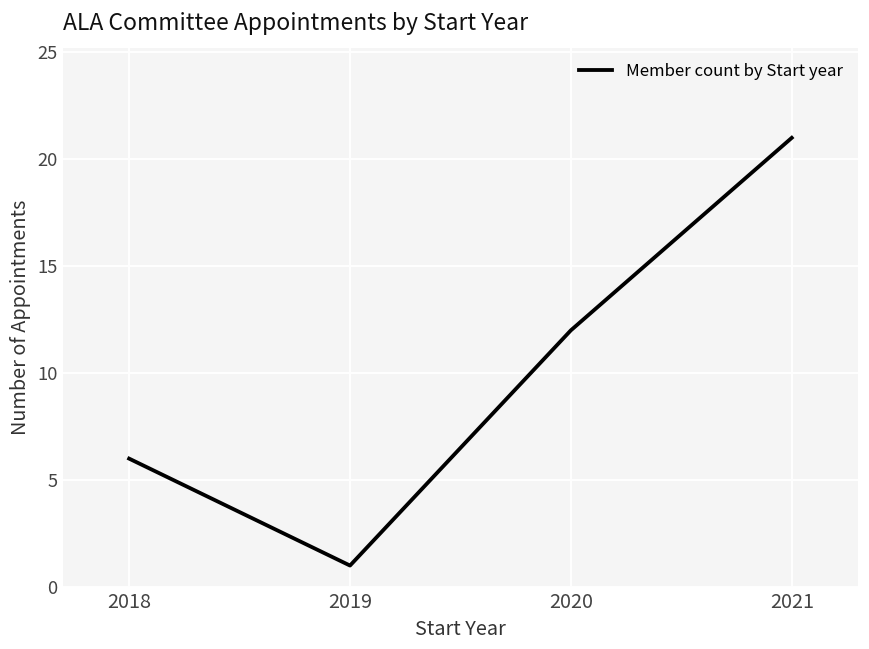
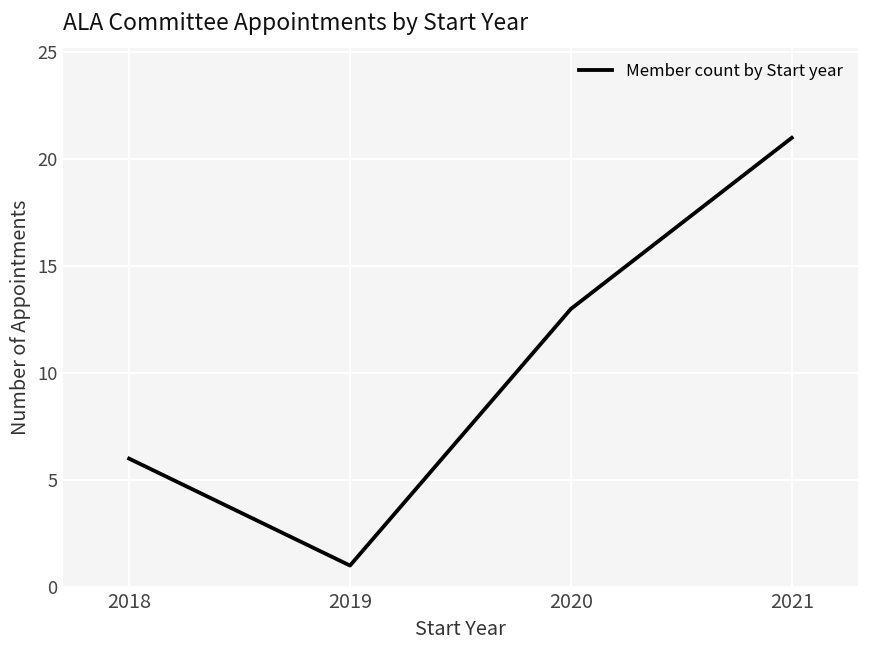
2020: 12 -> 13
